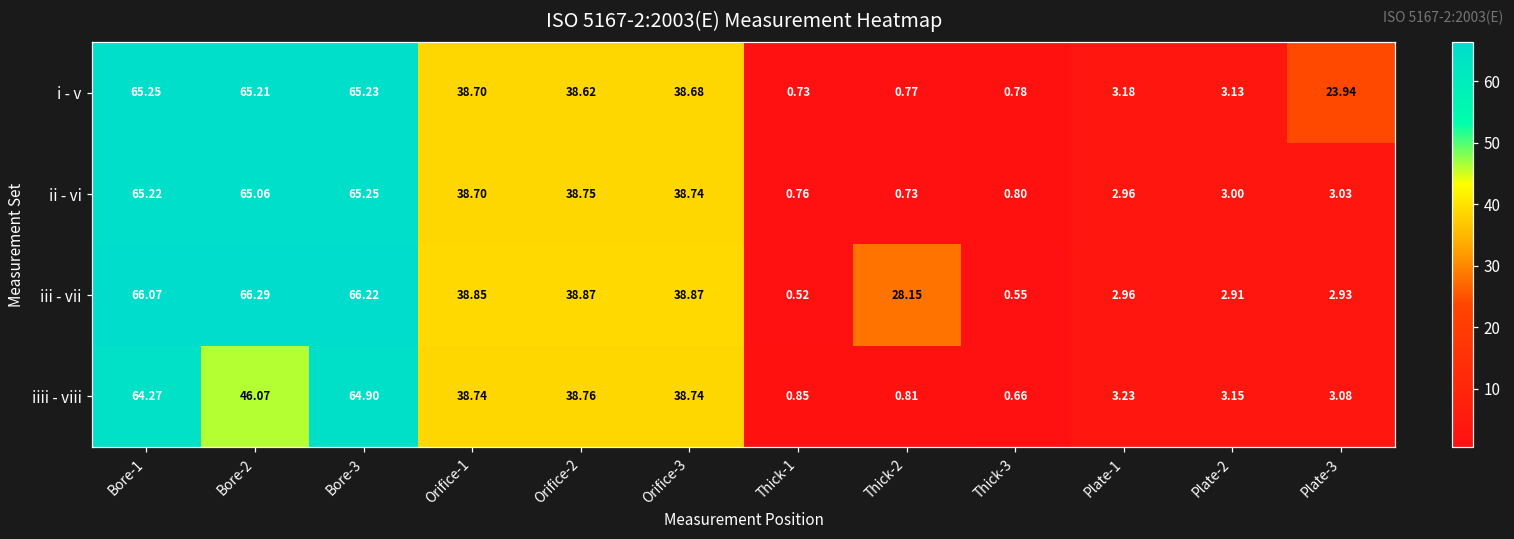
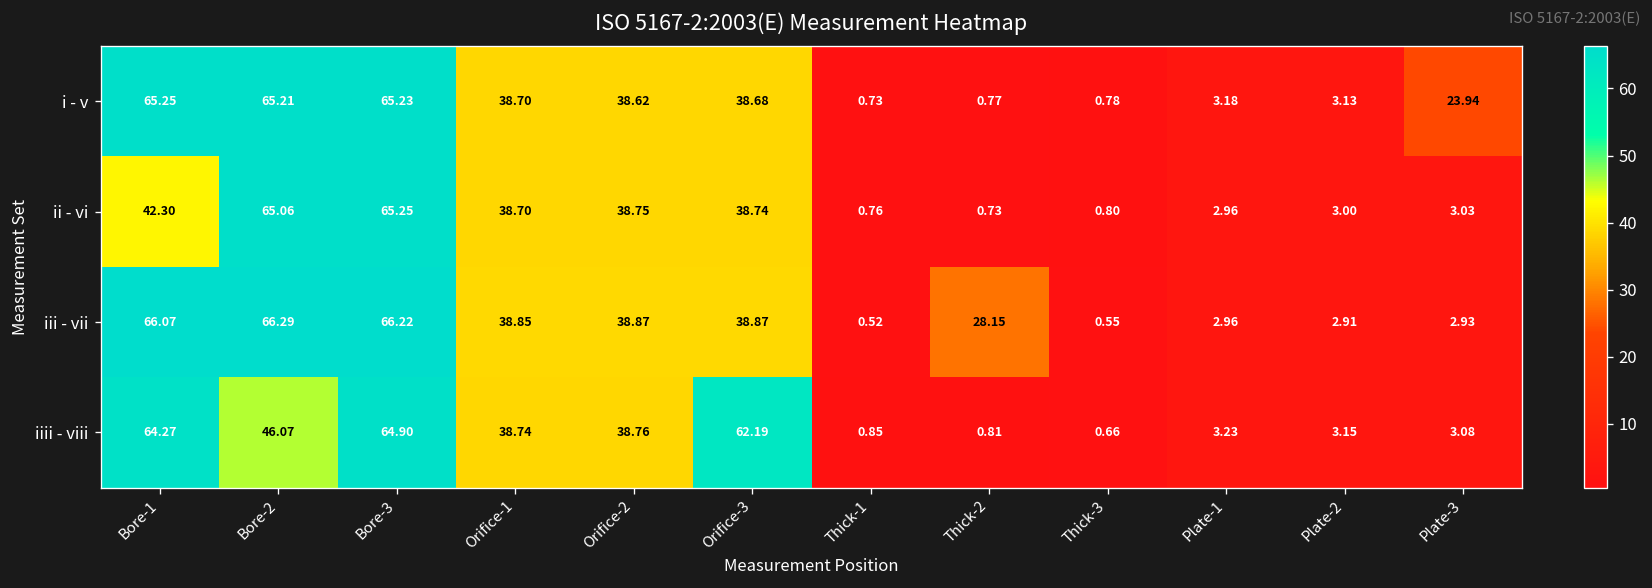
ii - vi, Bore-1: 65.22 -> 42.30
iiii - viii, Orifice-3: 38.74 -> 62.19
